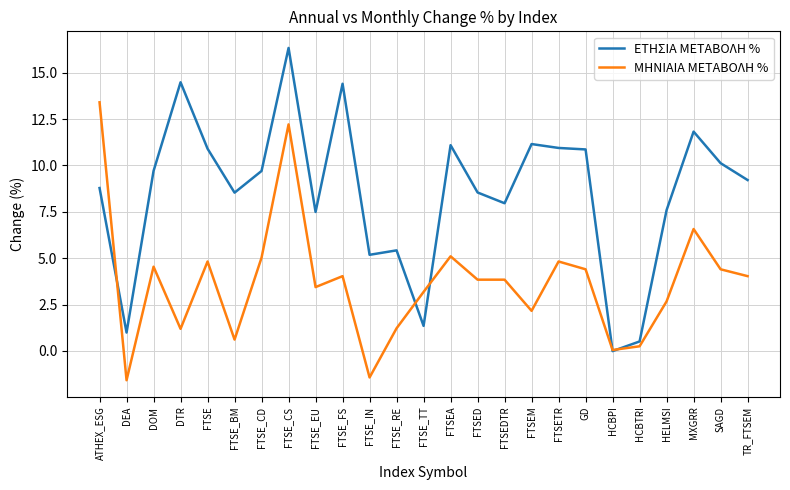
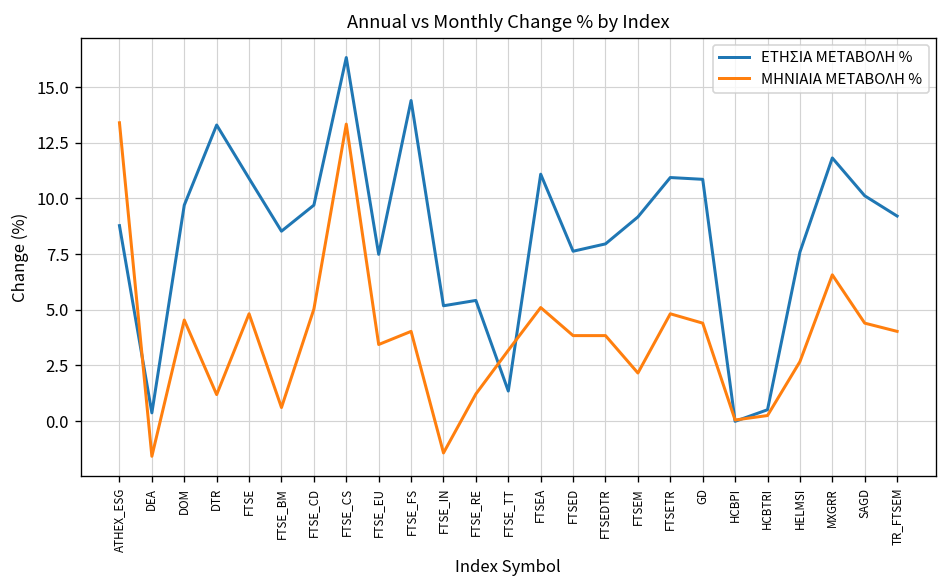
ΕΤΗΣΙΑ ΜΕΤΑΒΟΛΗ %, DEA: 1.0 -> 0.4
ΕΤΗΣΙΑ ΜΕΤΑΒΟΛΗ %, DTR: 14.5 -> 13.3
ΜΗΝΙΑΙΑ ΜΕΤΑΒΟΛΗ %, FTSE_CS: 12.2 -> 13.3
ΕΤΗΣΙΑ ΜΕΤΑΒΟΛΗ %, FTSED: 8.5 -> 7.6
ΕΤΗΣΙΑ ΜΕΤΑΒΟΛΗ %, FTSEM: 11.2 -> 9.2
